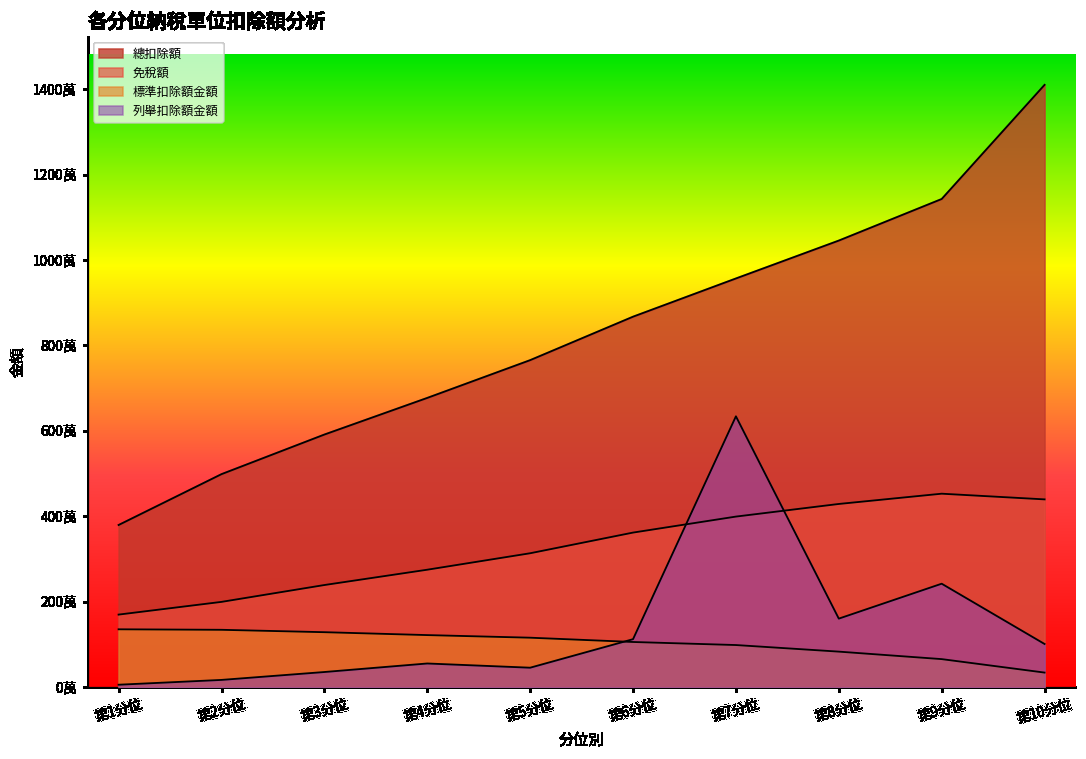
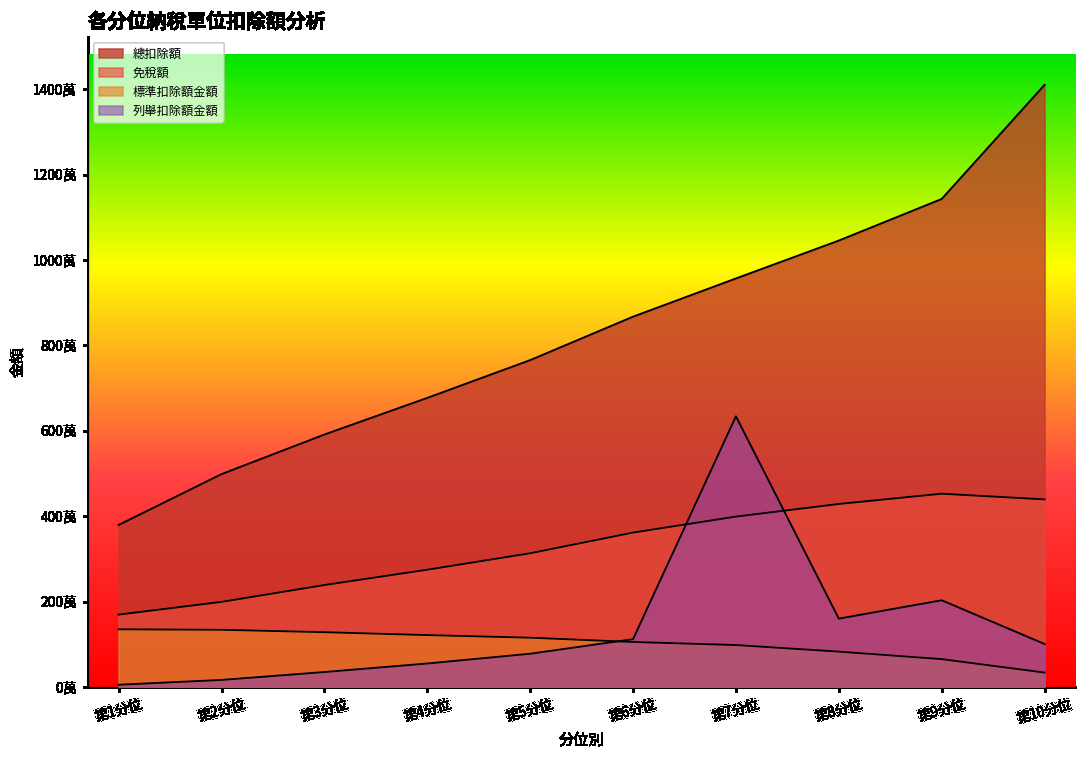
列舉扣除額金額, 第5分位: 50萬 -> 80萬
列舉扣除額金額, 第9分位: 240萬 -> 200萬
